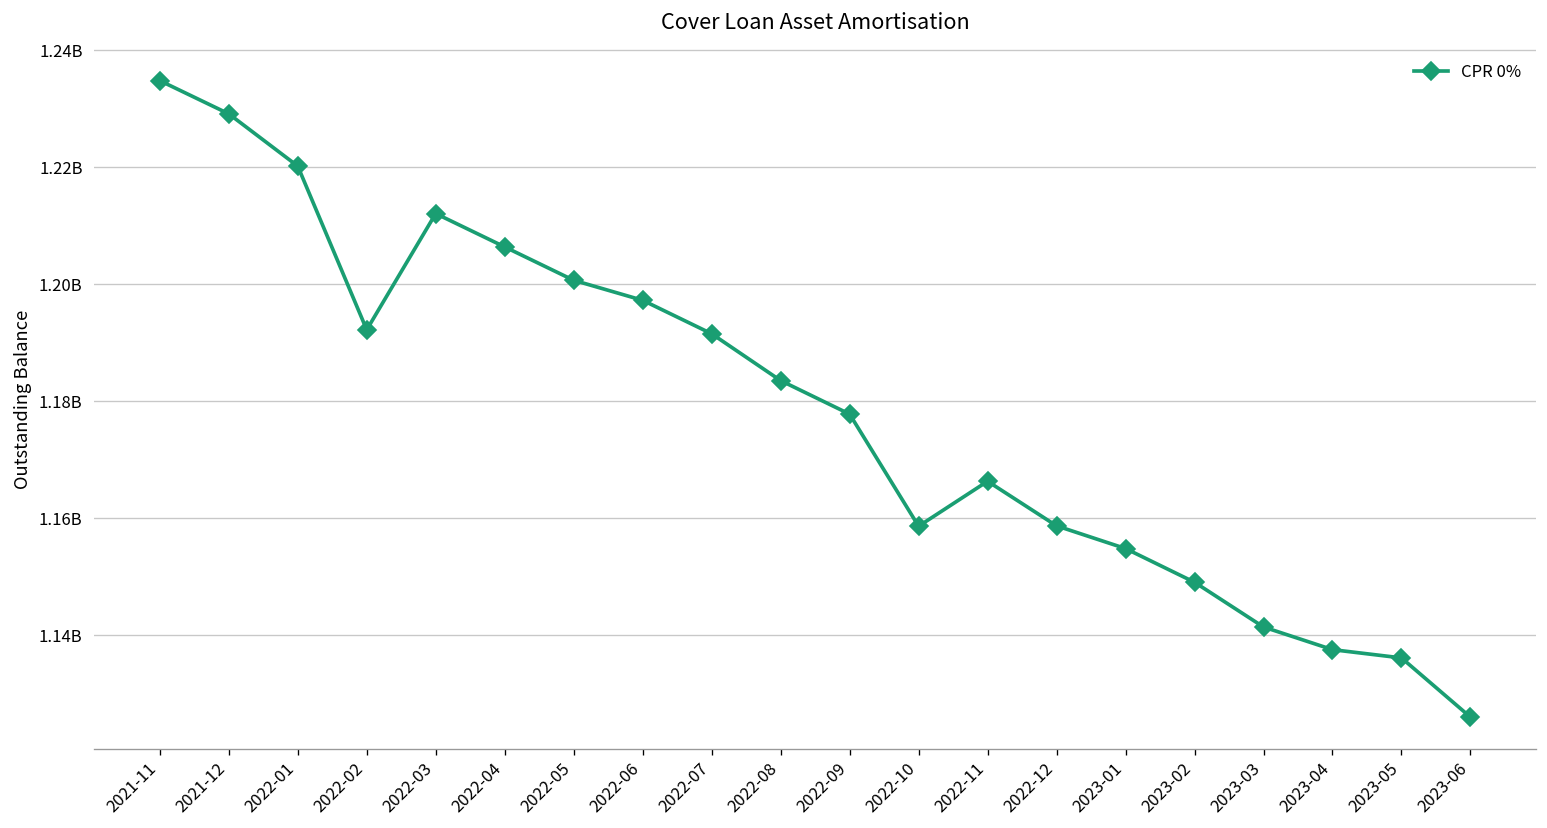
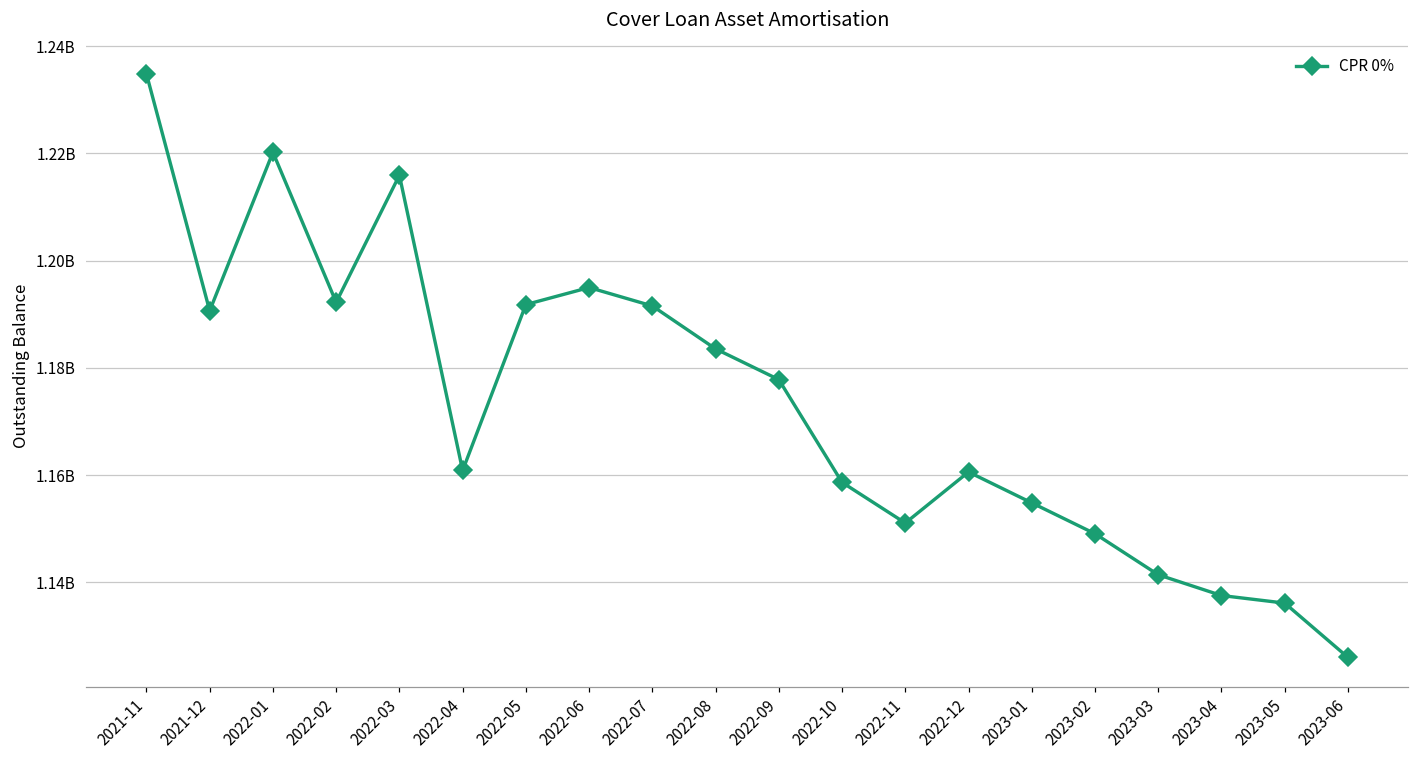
2021-12: 1229000000 -> 1191000000
2022-03: 1212000000 -> 1216000000
2022-04: 1206000000 -> 1161000000
2022-05: 1201000000 -> 1192000000
2022-06: 1197000000 -> 1195000000
2022-11: 1166000000 -> 1151000000
2022-12: 1159000000 -> 1161000000
